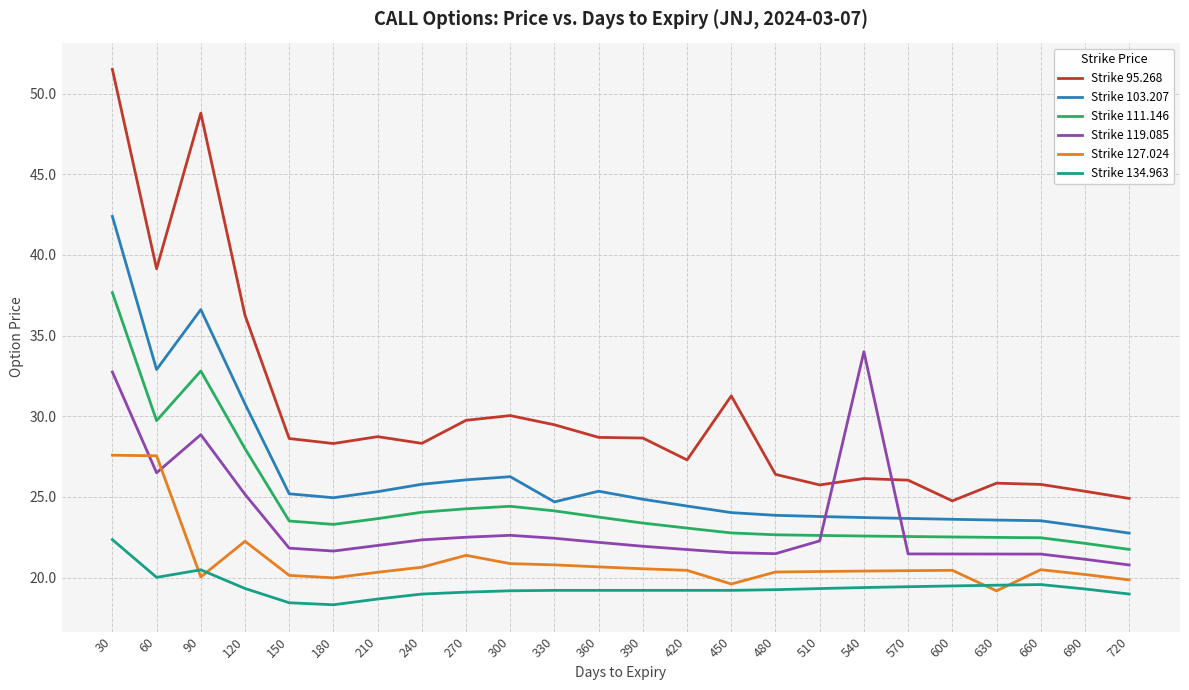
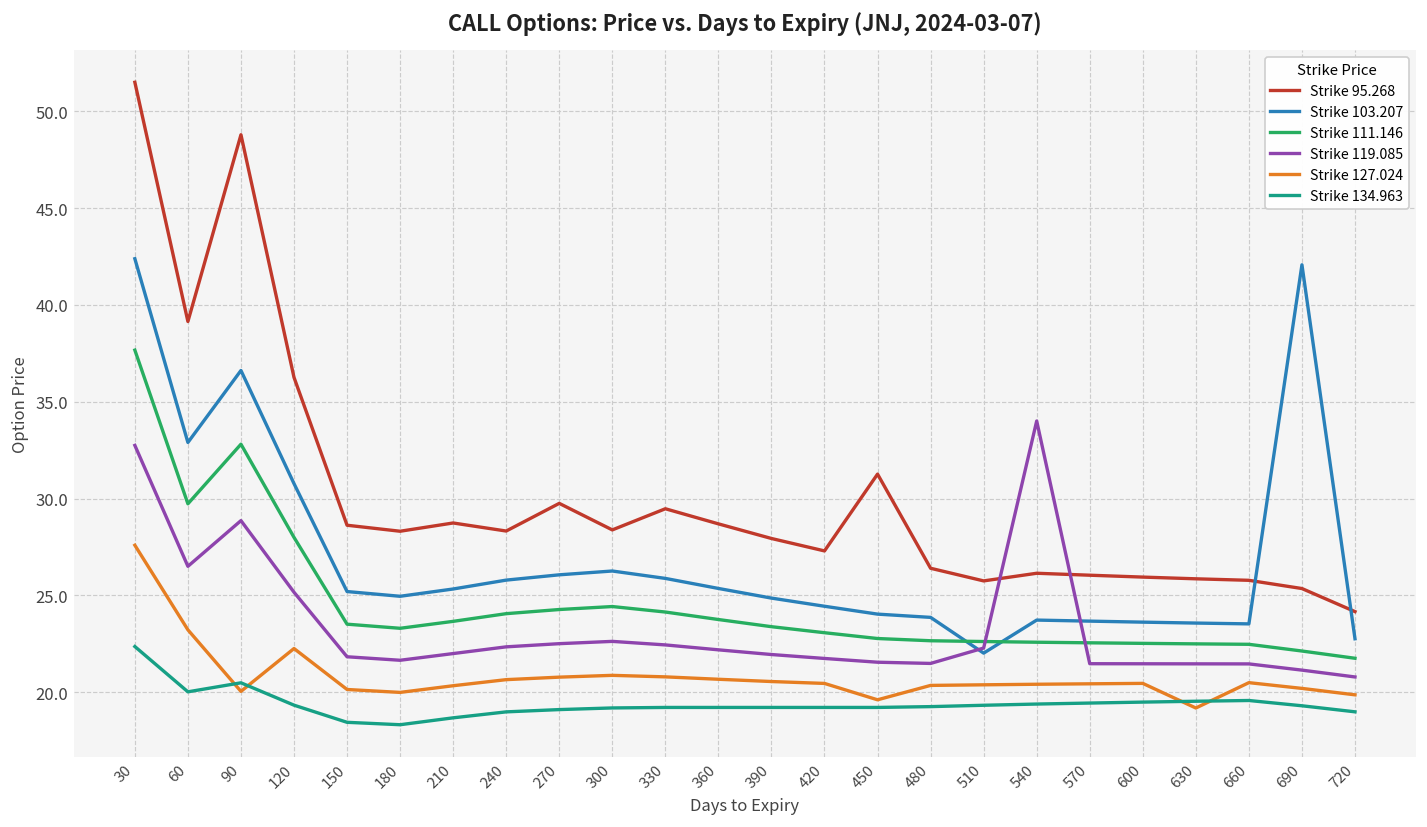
Strike 127.024, 60: 27.6 -> 23.2
Strike 127.024, 270: 21.4 -> 20.8
Strike 95.268, 300: 30.0 -> 28.4
Strike 103.207, 330: 24.7 -> 25.9
Strike 95.268, 390: 28.7 -> 27.9
Strike 103.207, 510: 23.8 -> 22.0
Strike 95.268, 600: 24.8 -> 25.9
Strike 103.207, 690: 23.2 -> 42.1
Strike 95.268, 720: 24.9 -> 24.2
